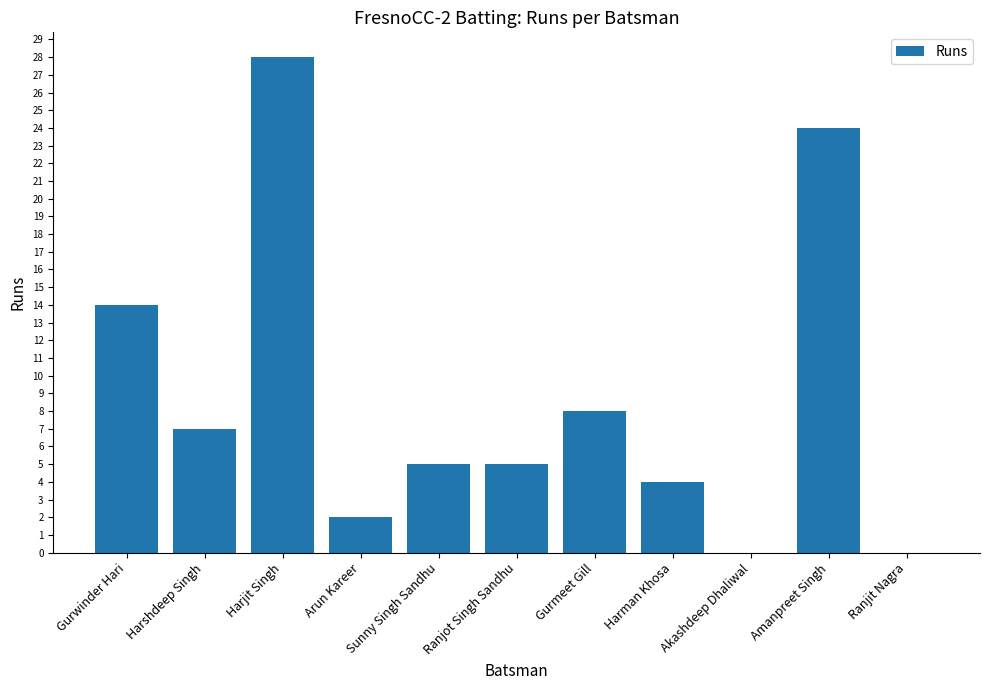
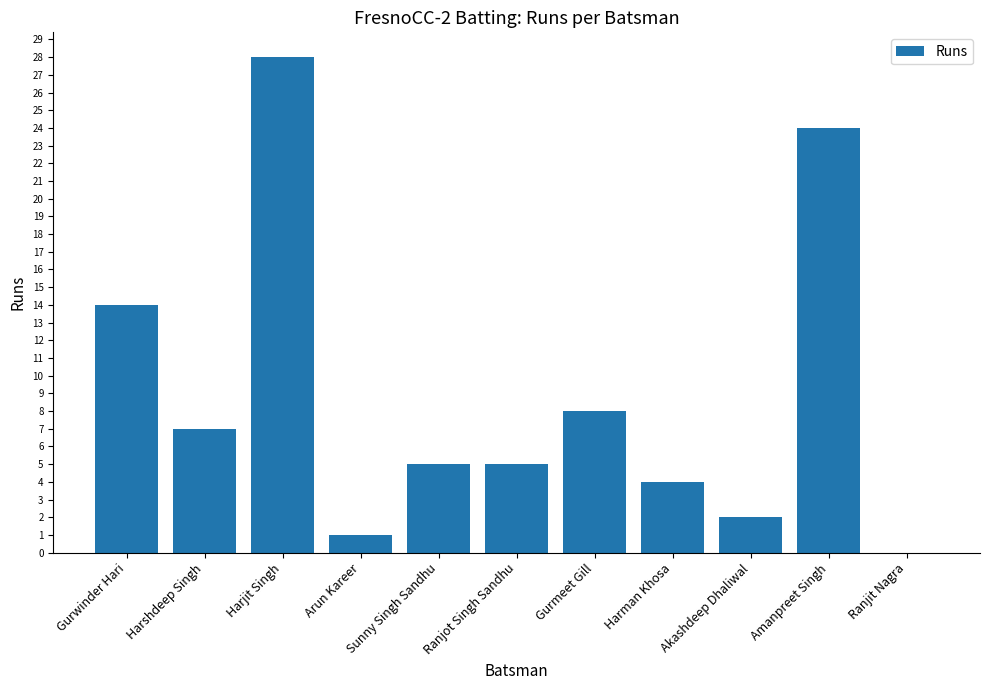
Arun Kareer: 2 -> 1
Akashdeep Dhaliwal: 0 -> 2
